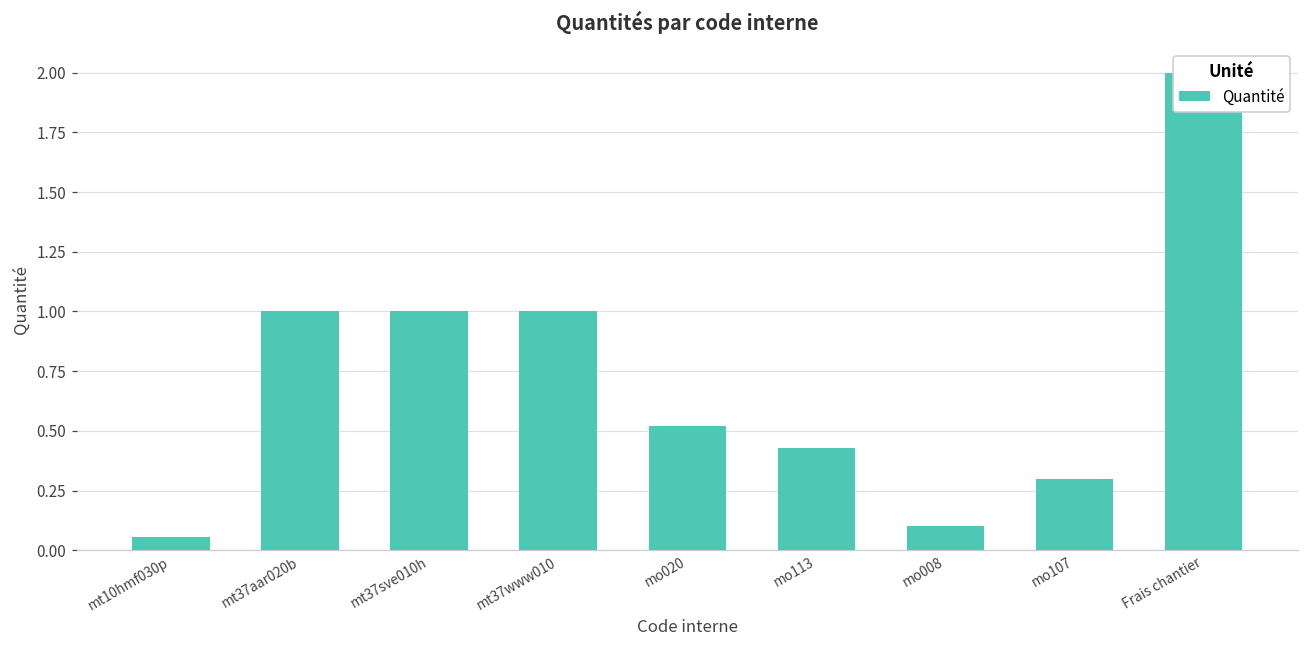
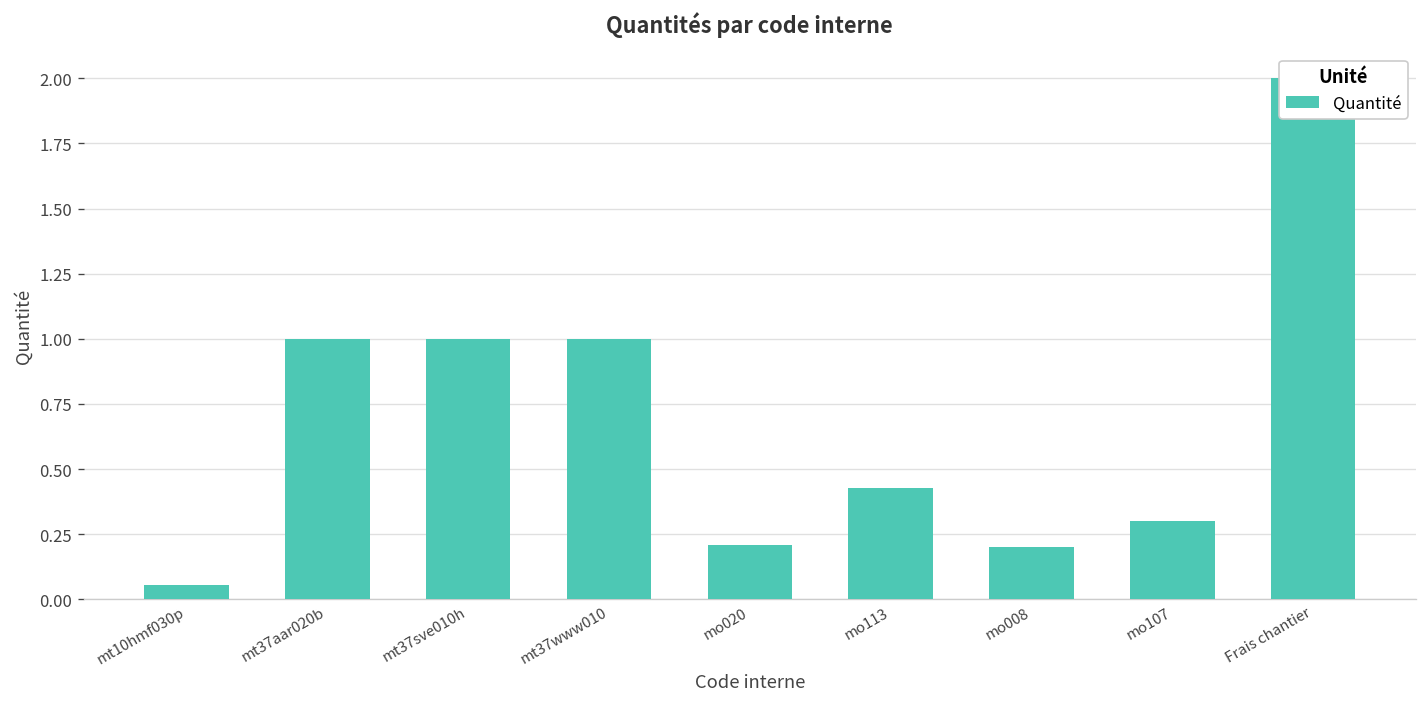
mo020: 0.52 -> 0.21
mo008: 0.1 -> 0.2
